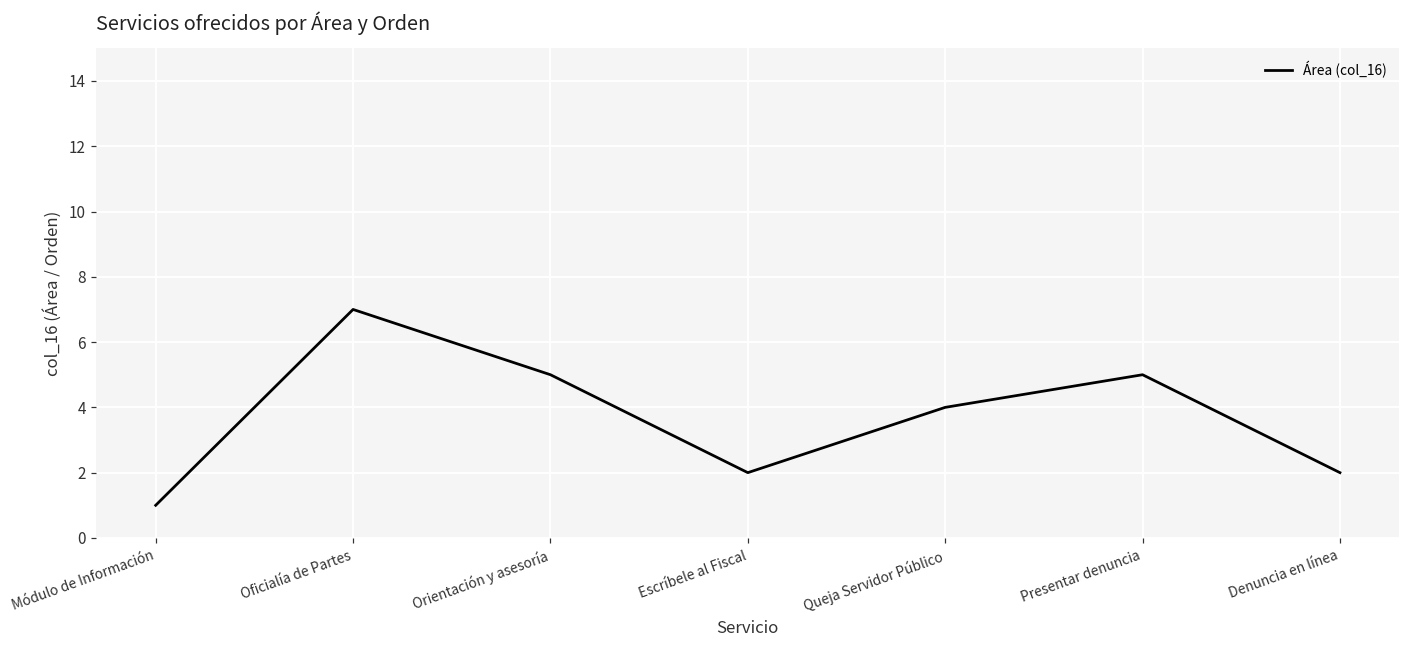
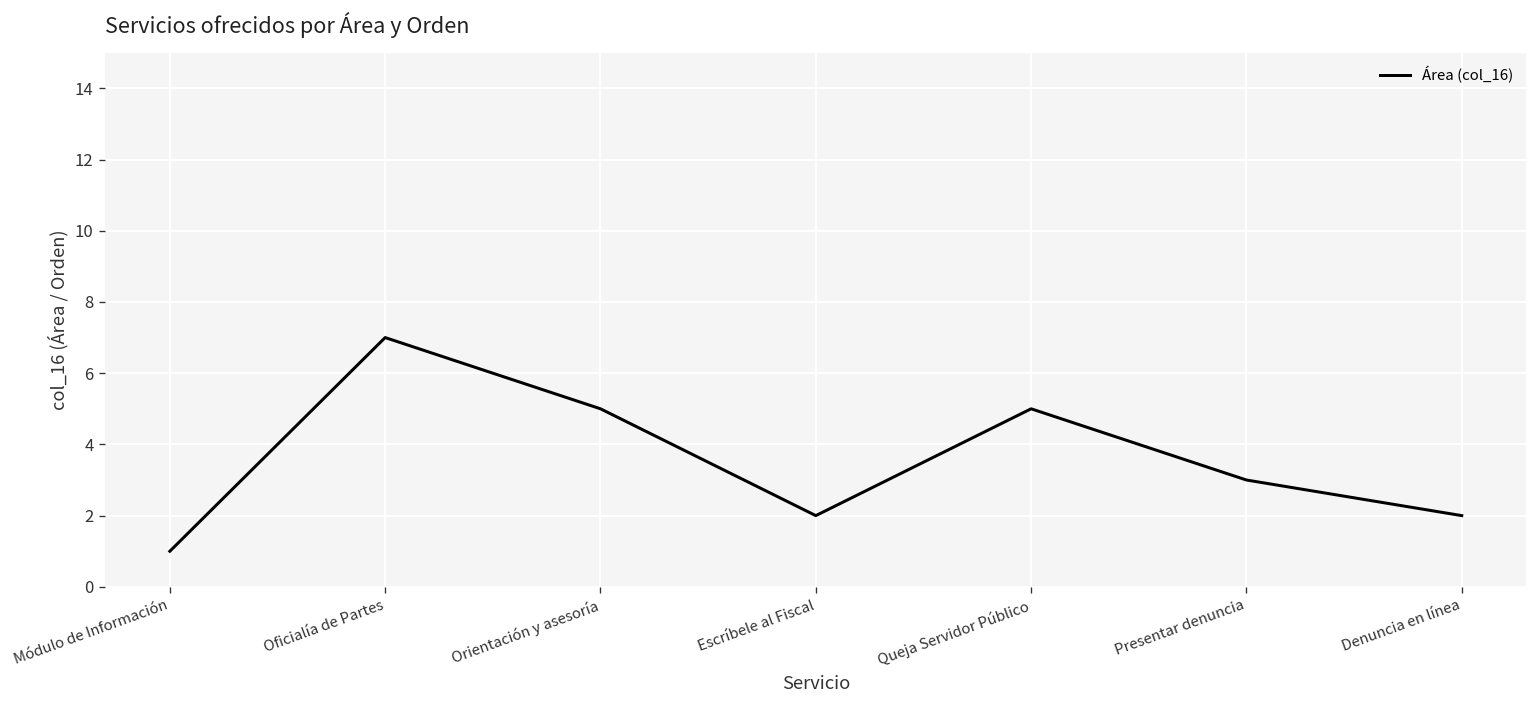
Queja Servidor Público: 4 -> 5
Presentar denuncia: 5 -> 3
